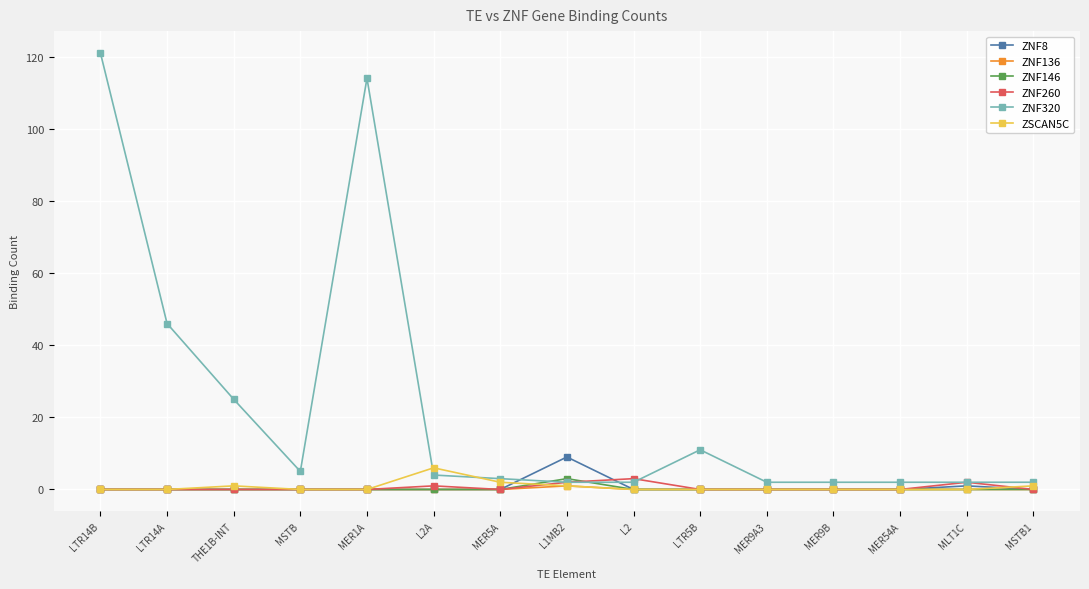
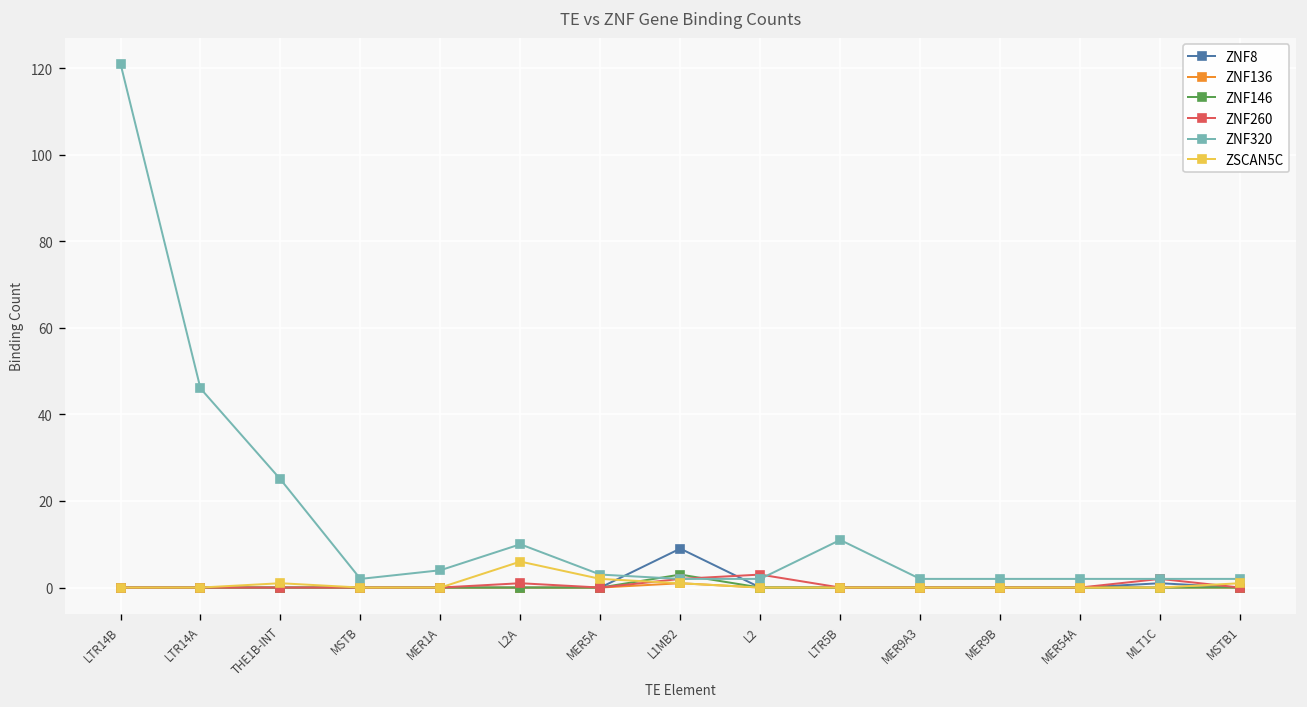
ZNF320, MSTB: 5 -> 2
ZNF320, MER1A: 114 -> 4
ZNF320, L2A: 4 -> 10
